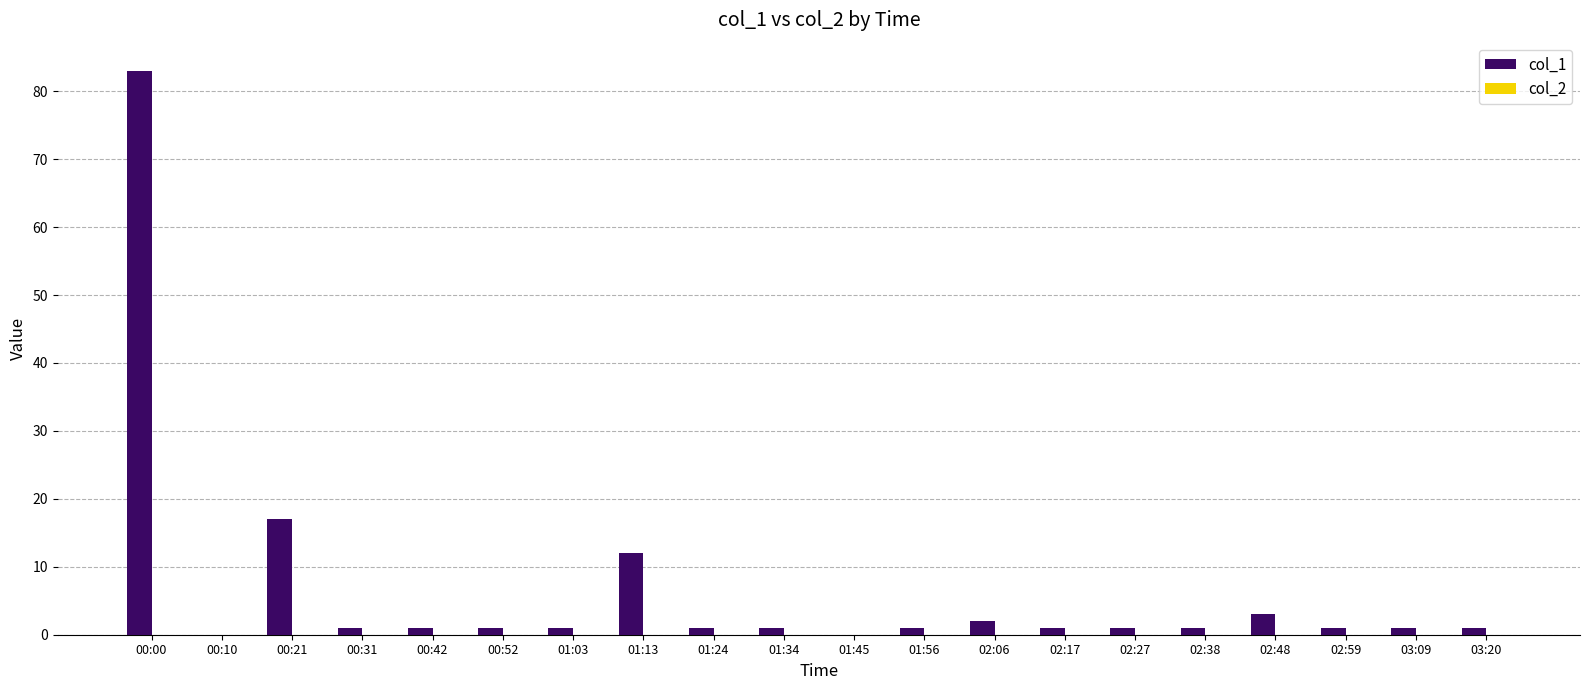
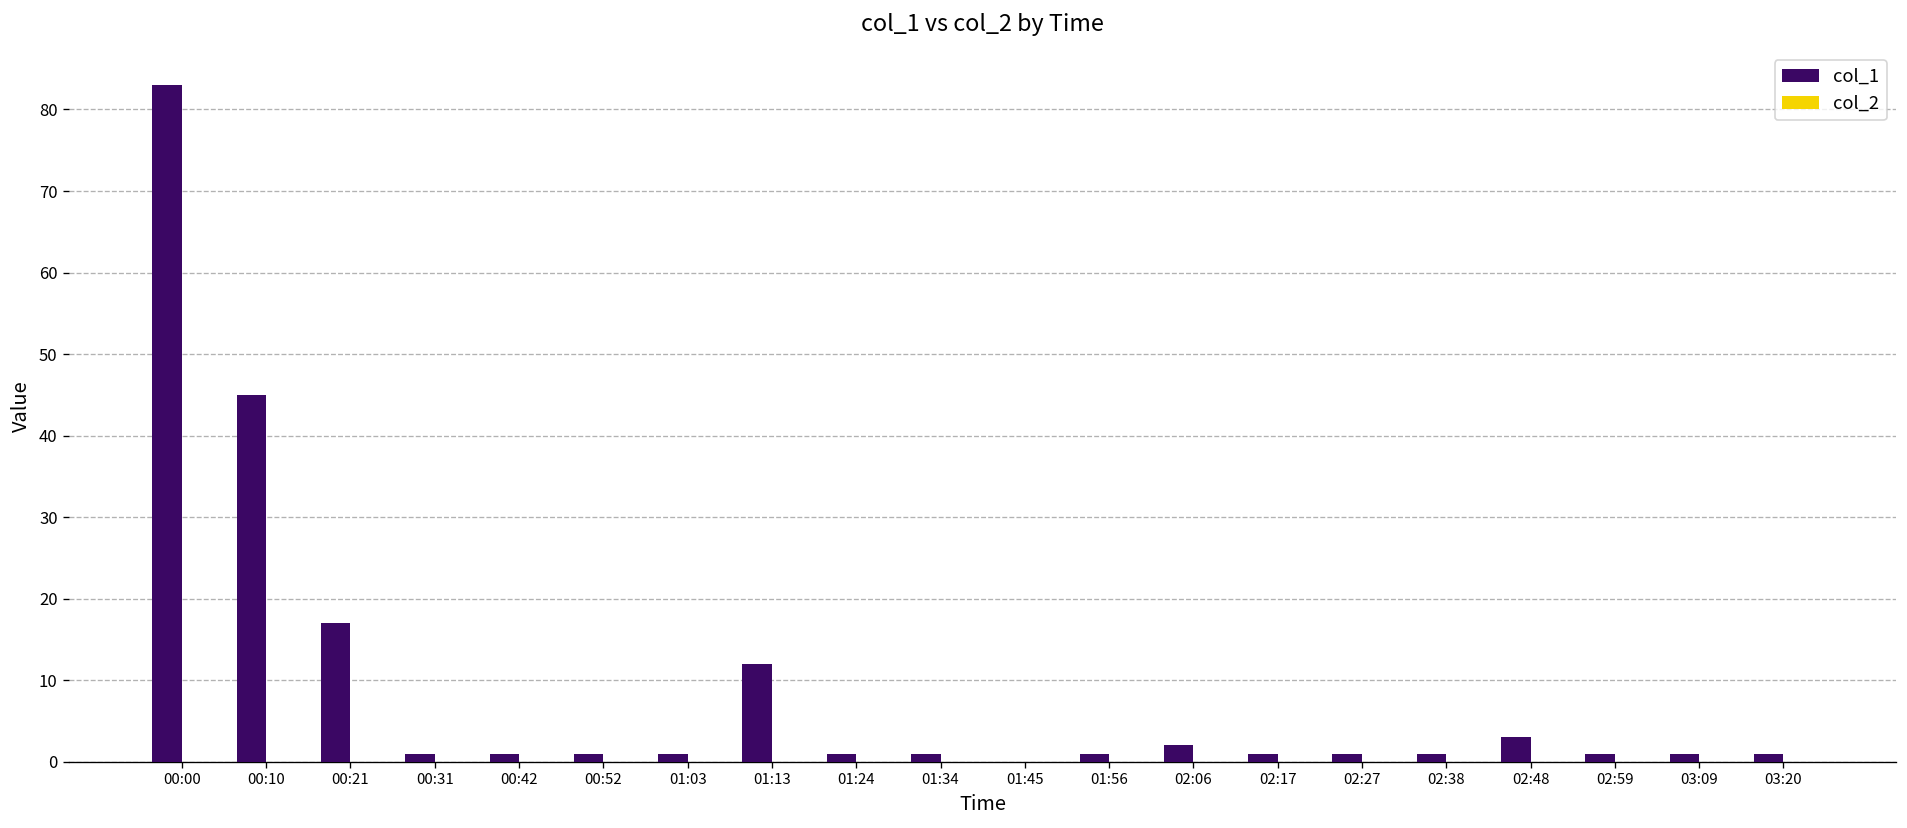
col_1, 00:10: 0 -> 45
